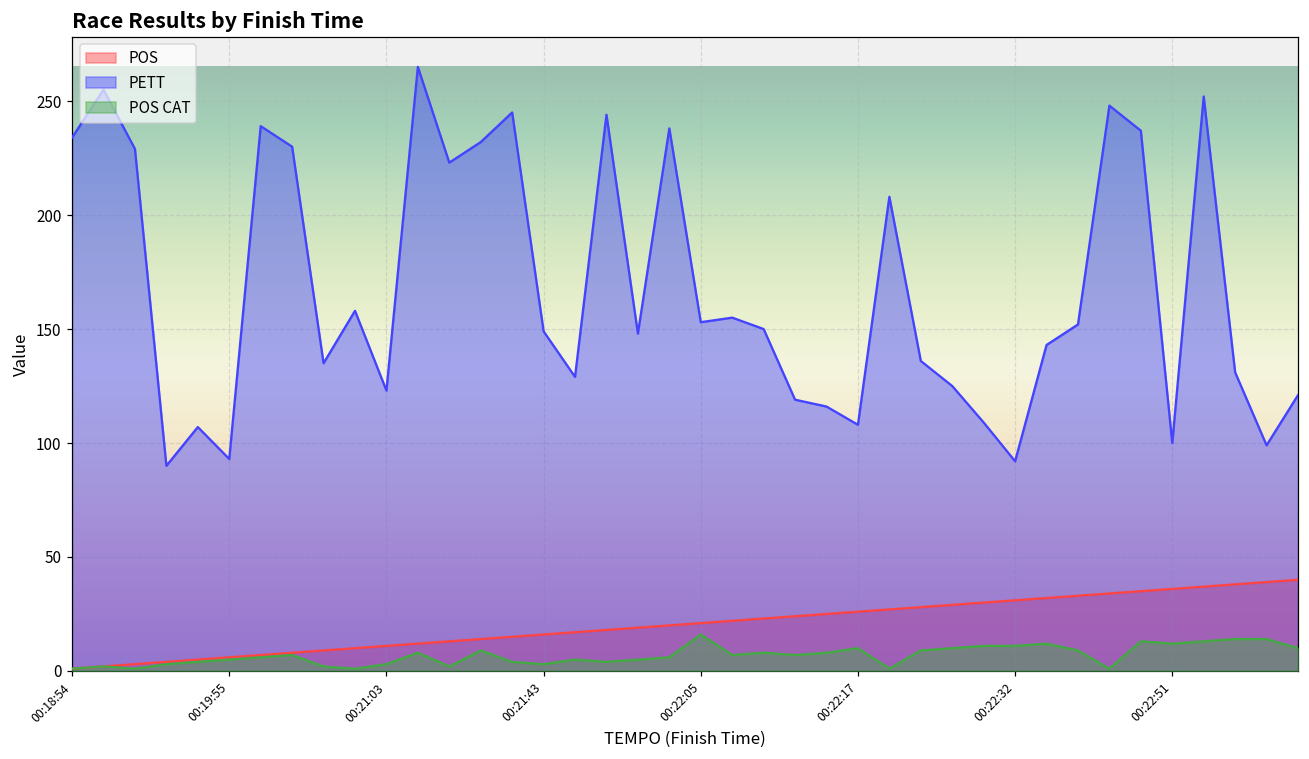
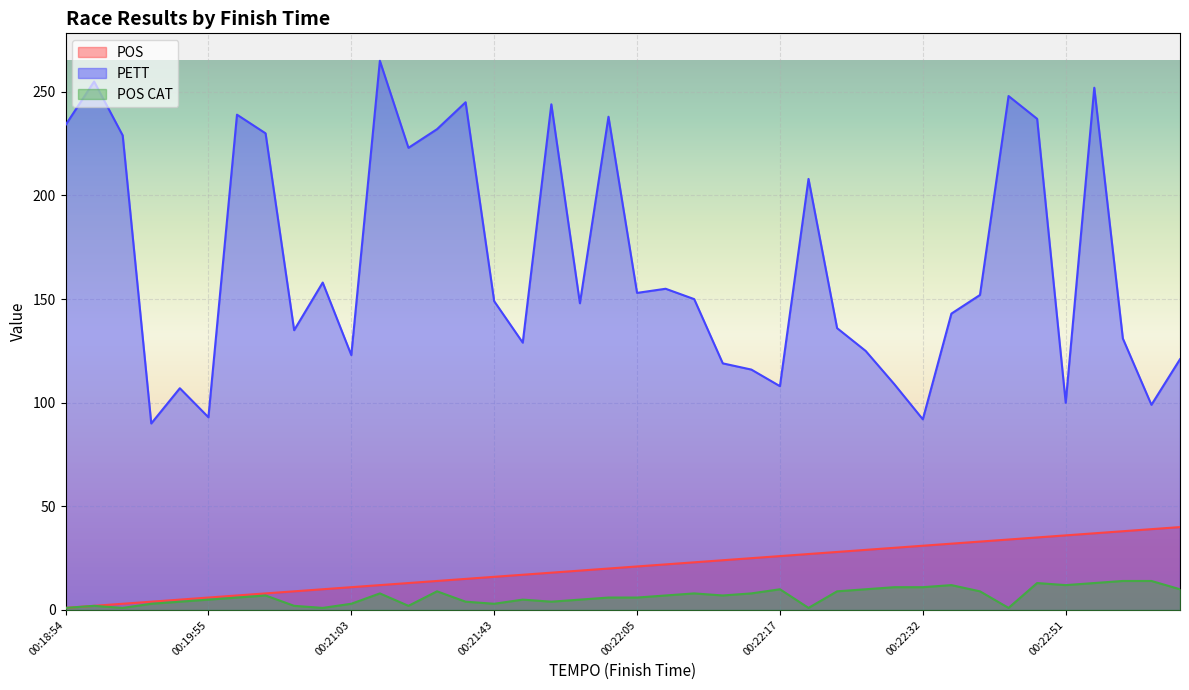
POS CAT, 00:22:05: 16 -> 6
